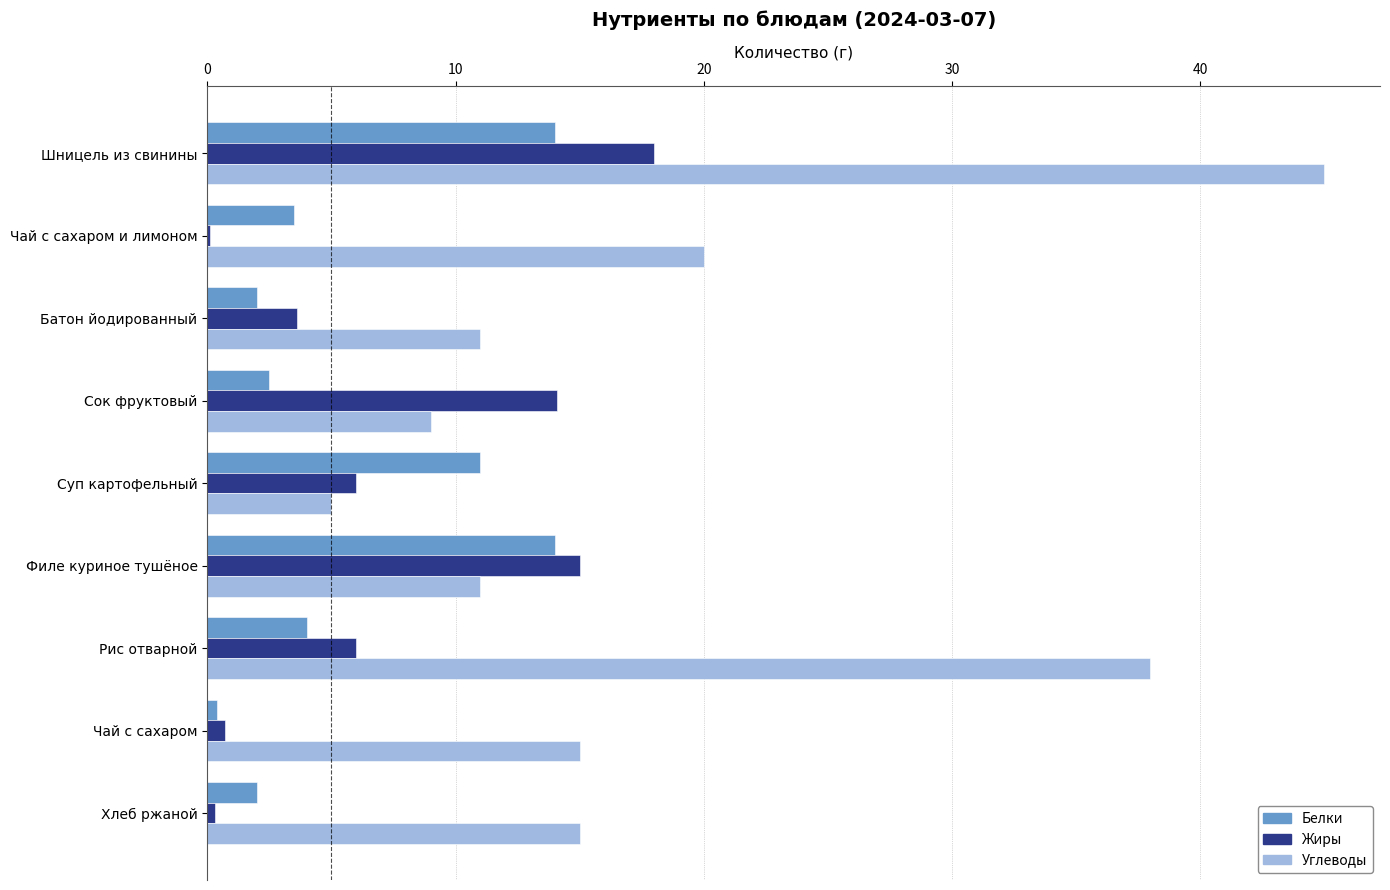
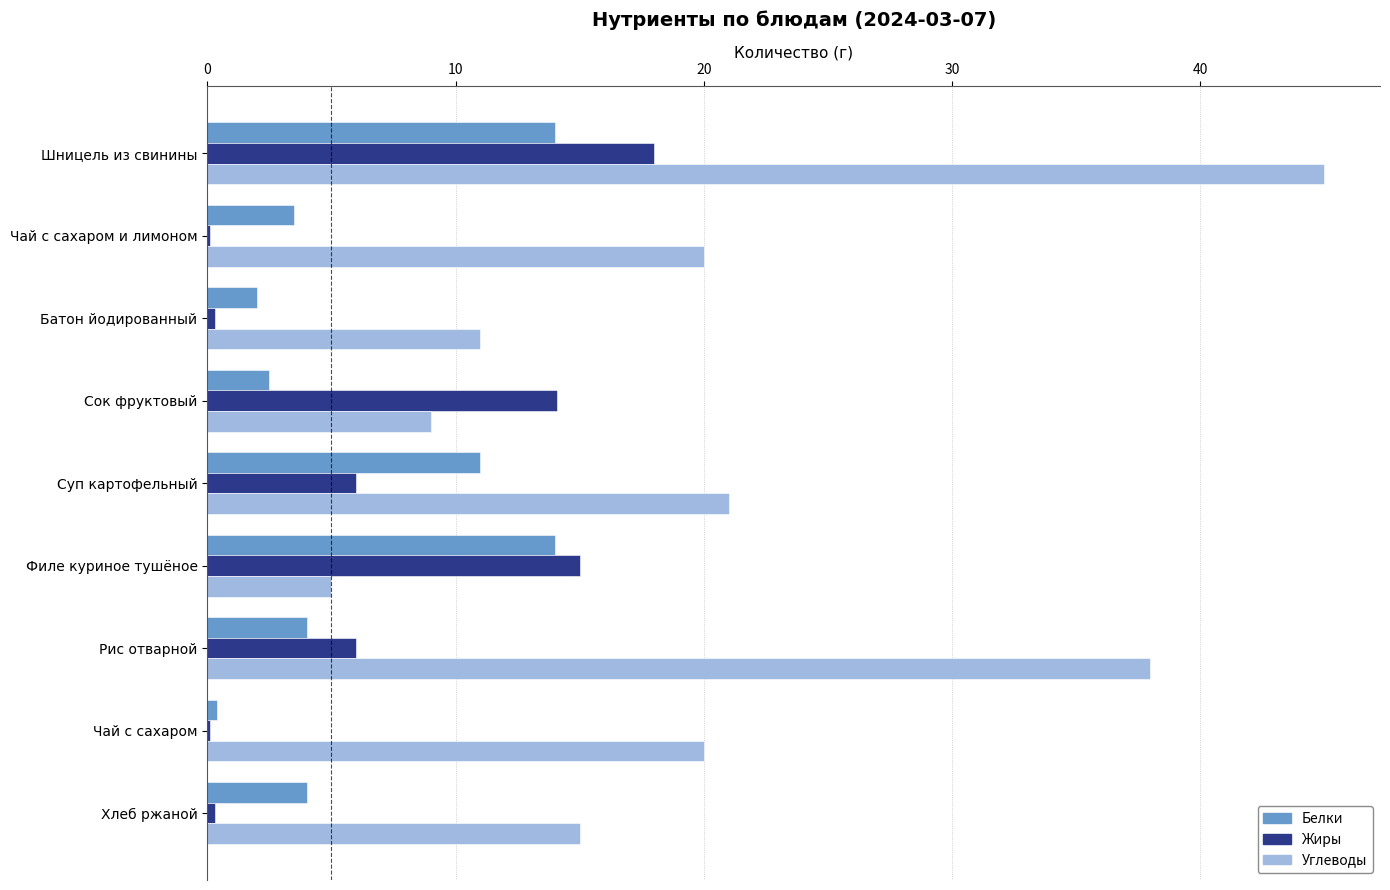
Жиры, Батон йодированный: 3.6 -> 0.3
Углеводы, Суп картофельный: 5 -> 21
Углеводы, Филе куриное тушёное: 11 -> 5
Жиры, Чай с сахаром: 0.7 -> 0.1
Углеводы, Чай с сахаром: 15 -> 20
Белки, Хлеб ржаной: 2 -> 4
